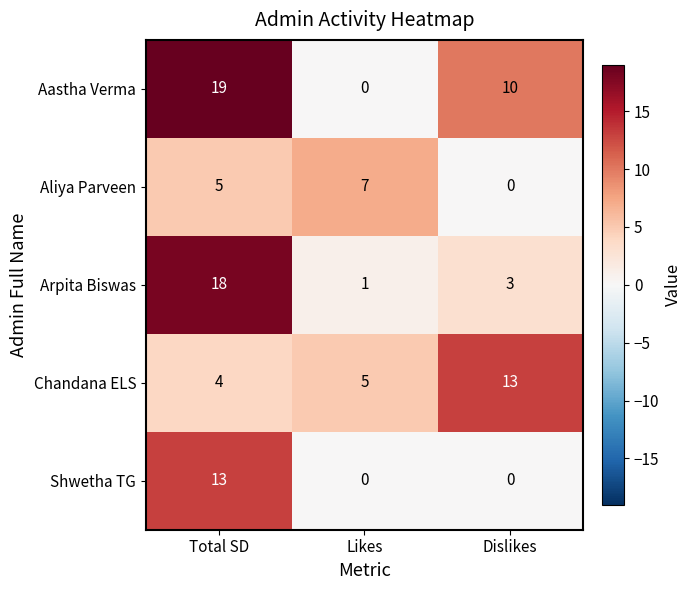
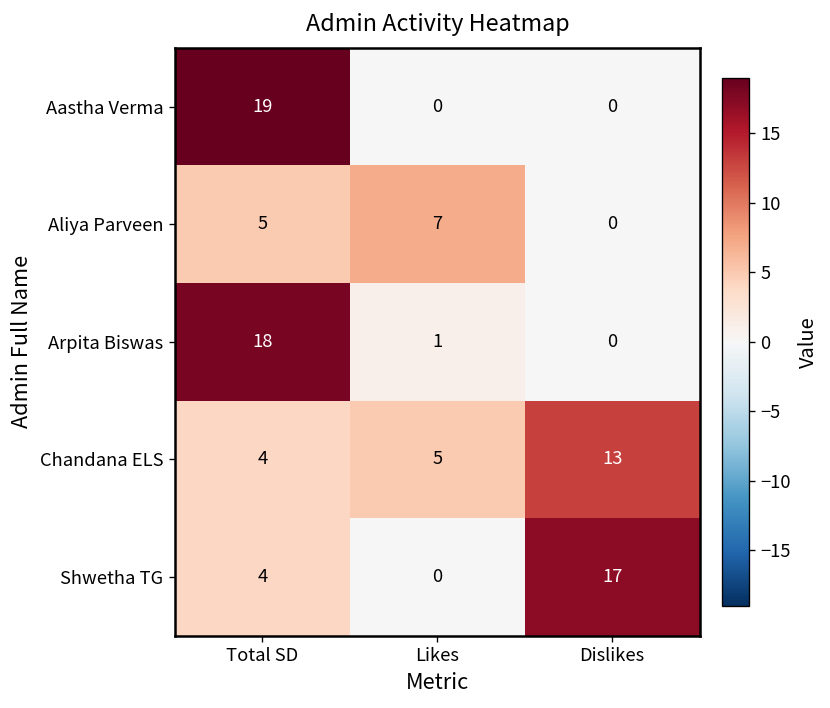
Aastha Verma, Dislikes: 10 -> 0
Arpita Biswas, Dislikes: 3 -> 0
Shwetha TG, Total SD: 13 -> 4
Shwetha TG, Dislikes: 0 -> 17
